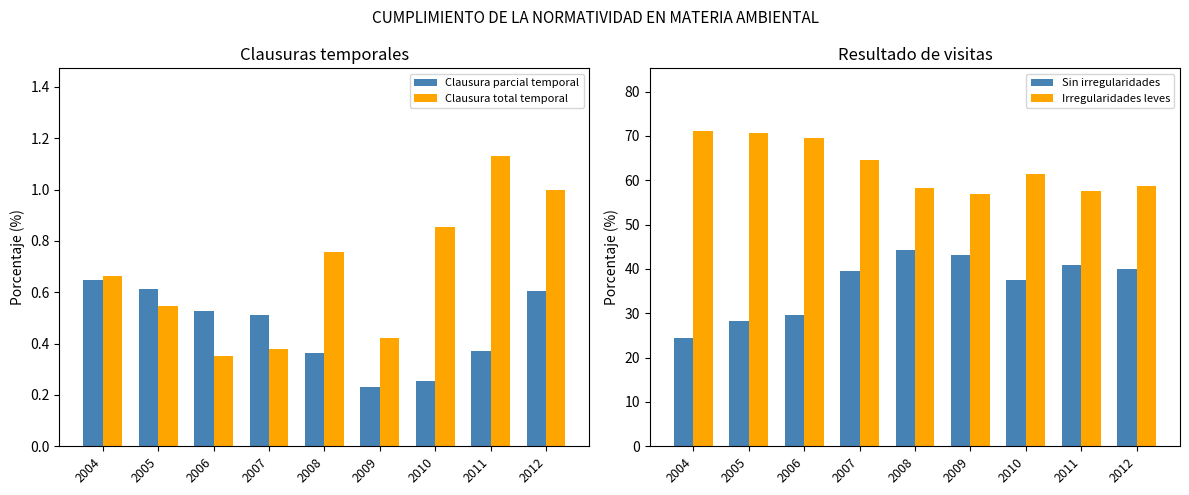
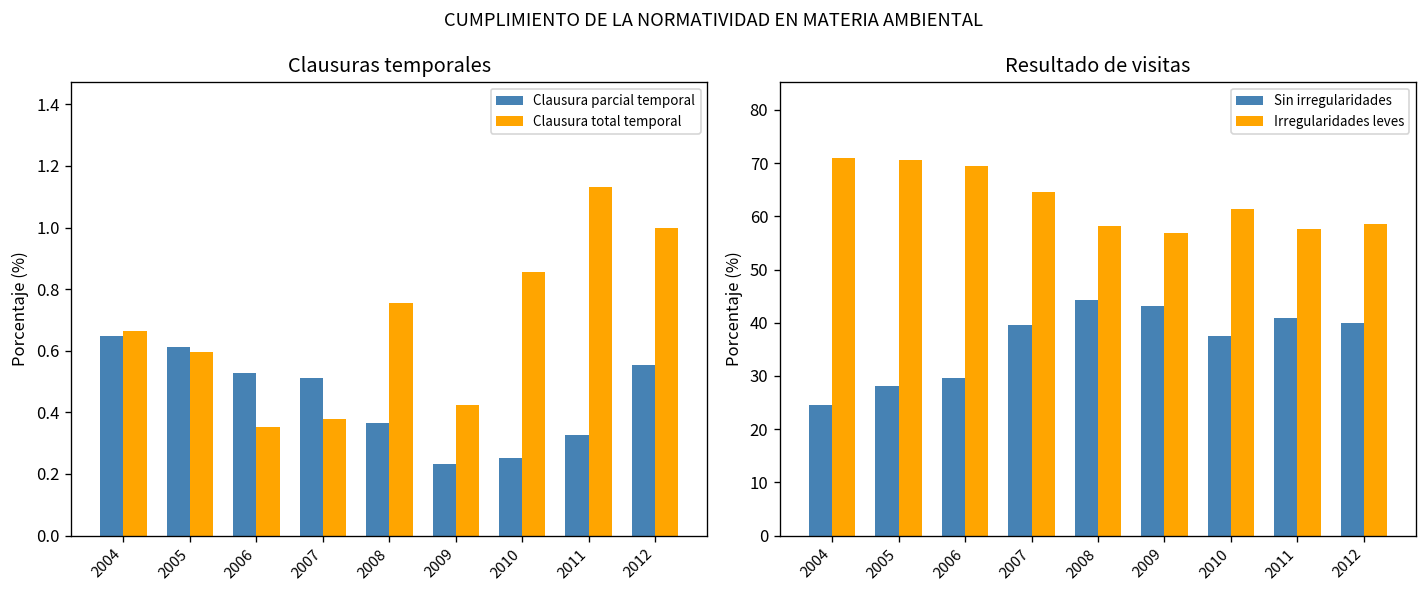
Clausuras temporales, Clausura total temporal, 2005: 0.55 -> 0.60
Clausuras temporales, Clausura parcial temporal, 2011: 0.37 -> 0.33
Clausuras temporales, Clausura parcial temporal, 2012: 0.61 -> 0.56
